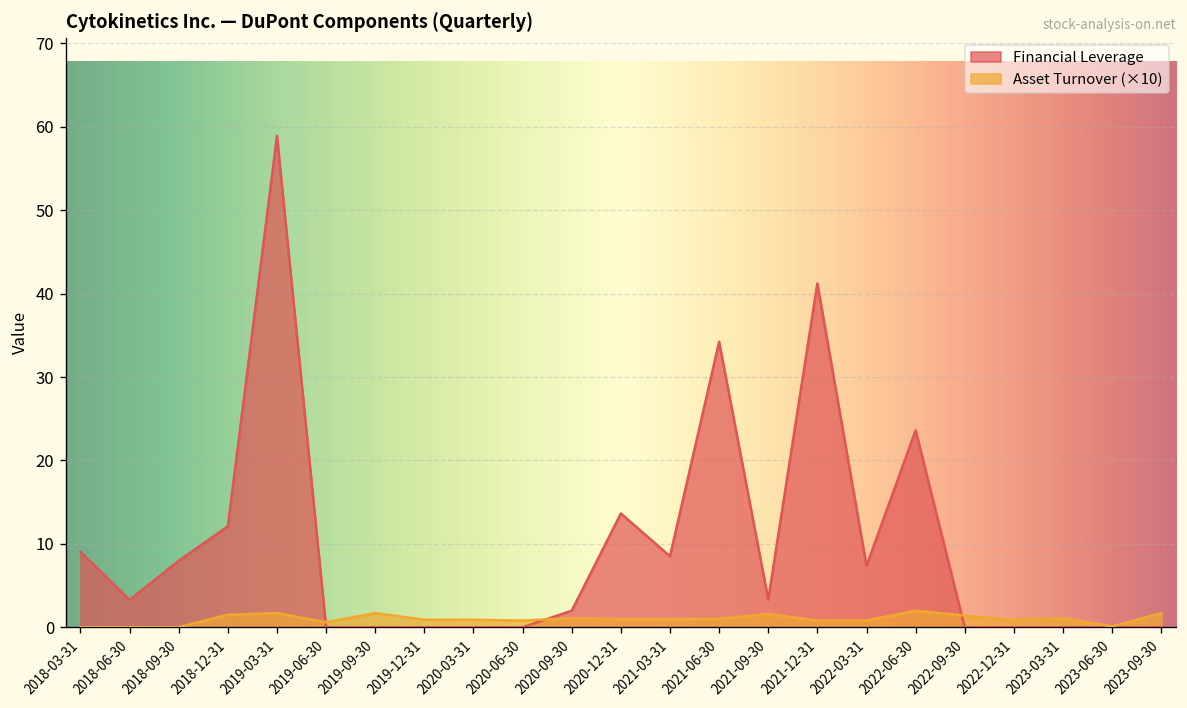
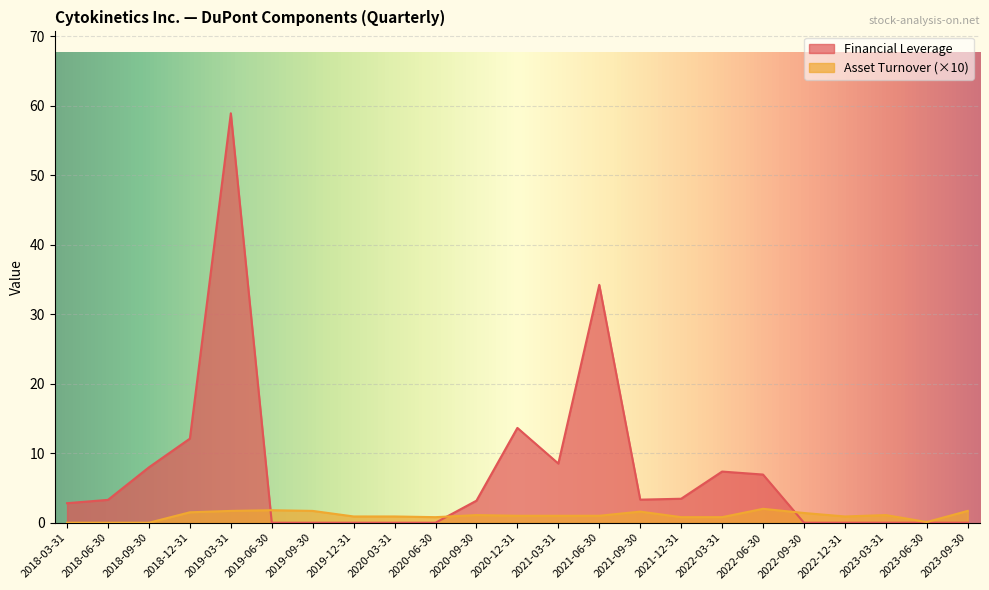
Financial Leverage, 2018-03-31: 9 -> 3
Asset Turnover (×10), 2019-06-30: 1 -> 2
Financial Leverage, 2020-09-30: 2 -> 3
Financial Leverage, 2021-12-31: 41 -> 3
Financial Leverage, 2022-06-30: 24 -> 7
